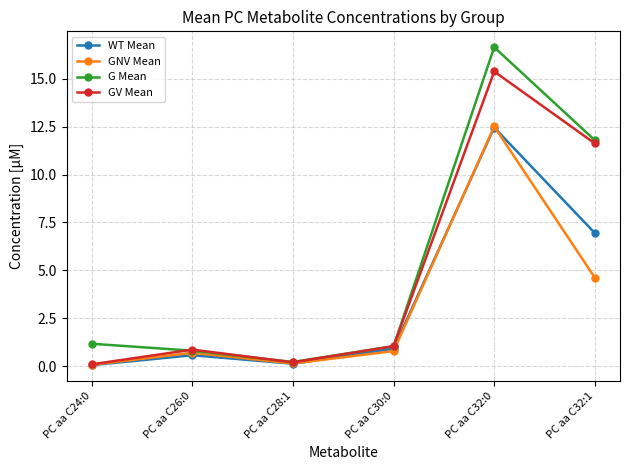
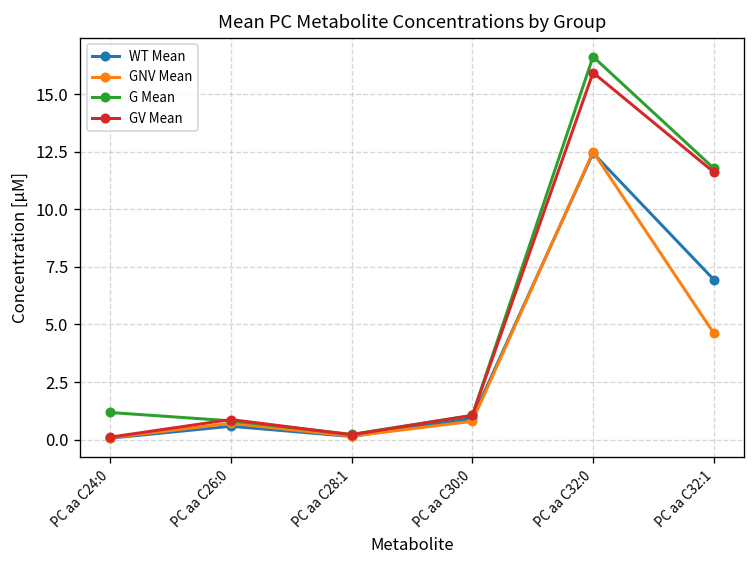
GV Mean, PC aa C32:0: 15.4 -> 15.9
